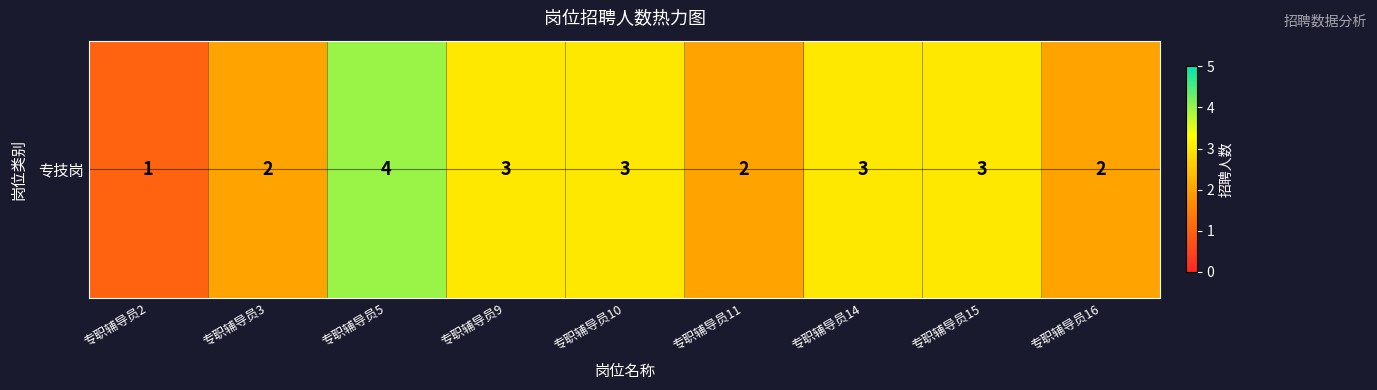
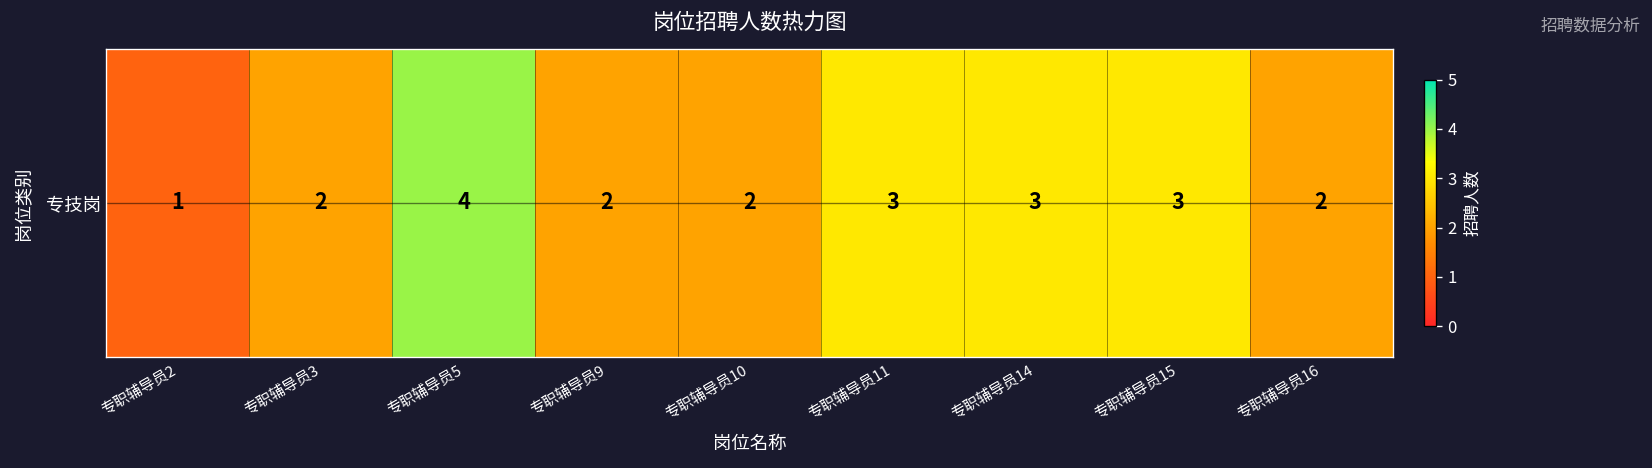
专技岗, 专职辅导员9: 3 -> 2
专技岗, 专职辅导员10: 3 -> 2
专技岗, 专职辅导员11: 2 -> 3
